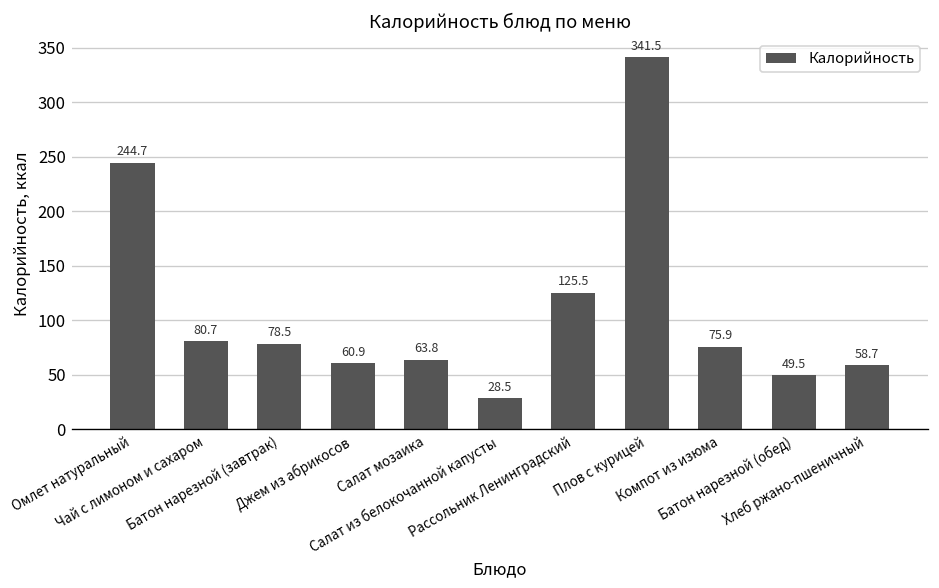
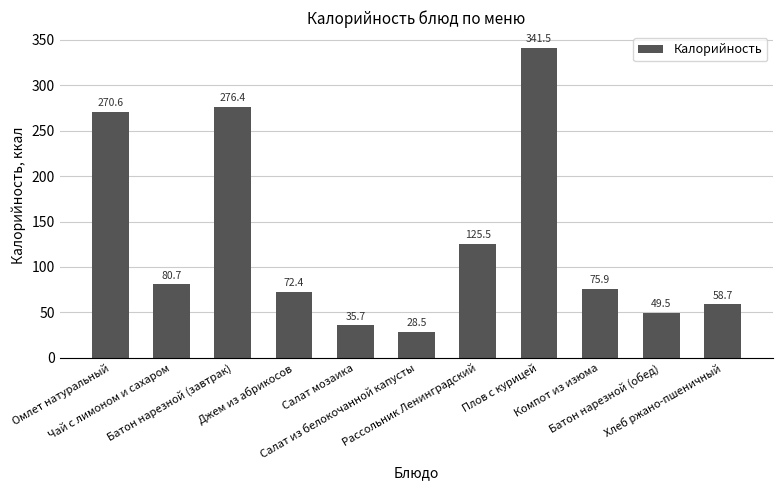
Омлет натуральный: 244.7 -> 270.6
Батон нарезной (завтрак): 78.5 -> 276.4
Джем из абрикосов: 60.9 -> 72.4
Салат мозаика: 63.8 -> 35.7
